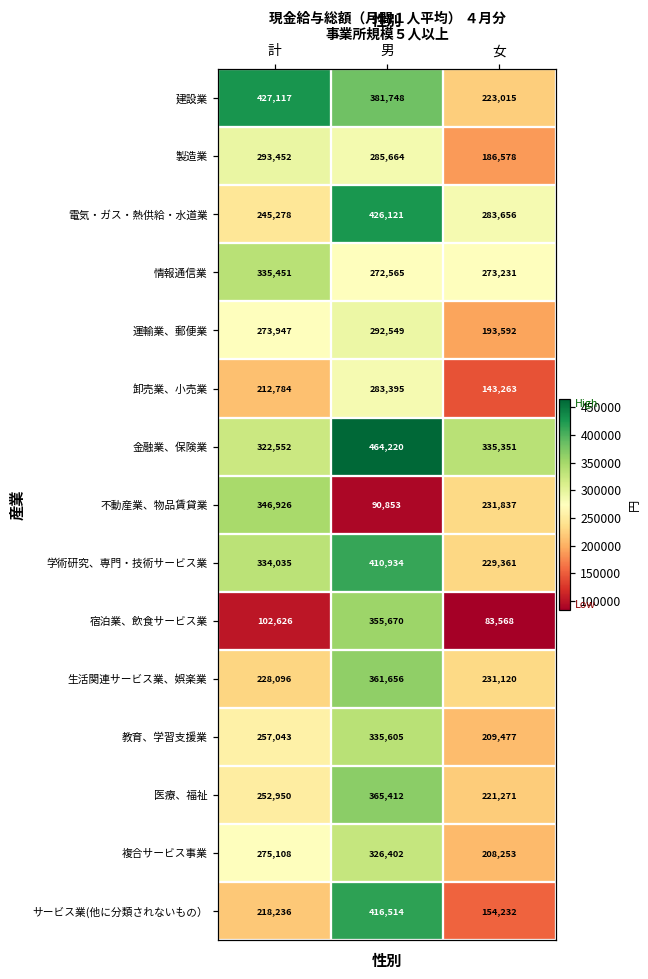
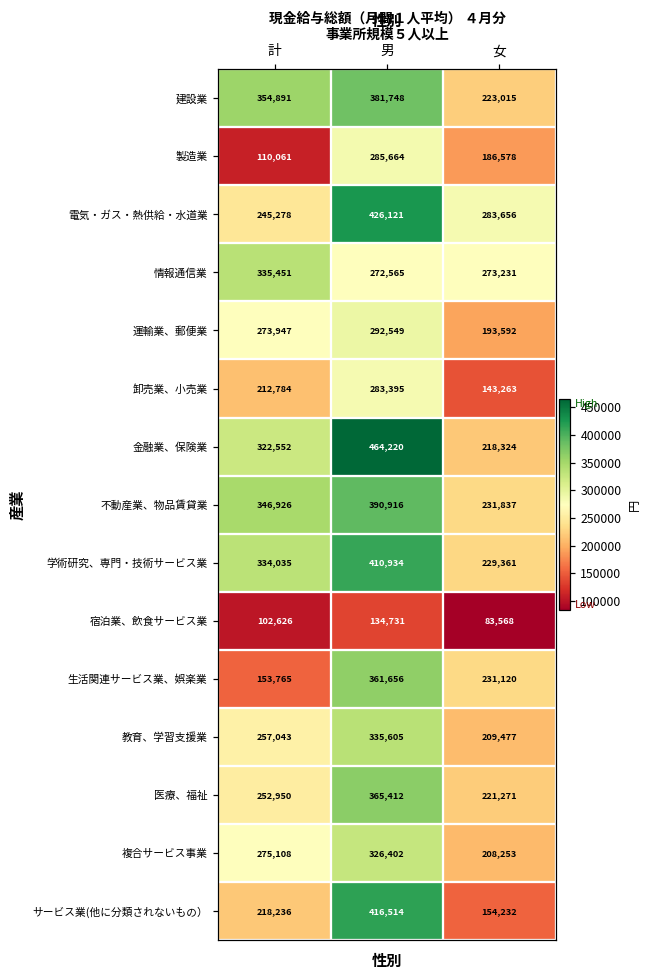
建設業, 計: 427,117 -> 354,891
製造業, 計: 293,452 -> 110,061
金融業、保険業, 女: 335,351 -> 218,324
不動産業、物品賃貸業, 男: 90,853 -> 390,916
宿泊業、飲食サービス業, 男: 355,670 -> 134,731
生活関連サービス業、娯楽業, 計: 228,096 -> 153,765
